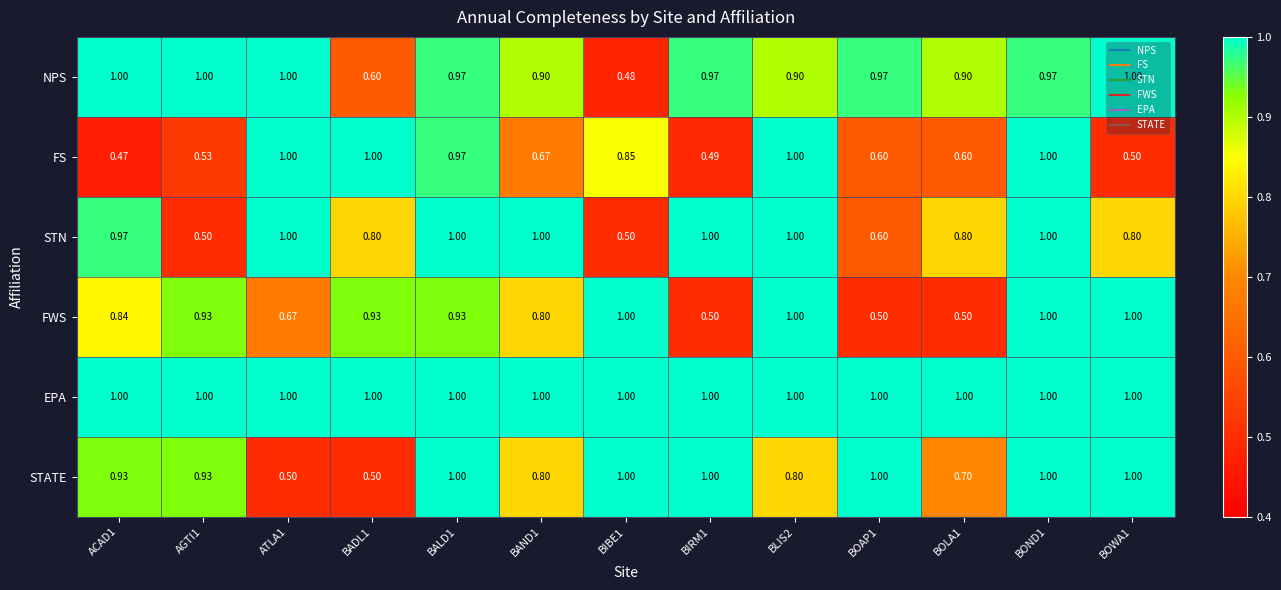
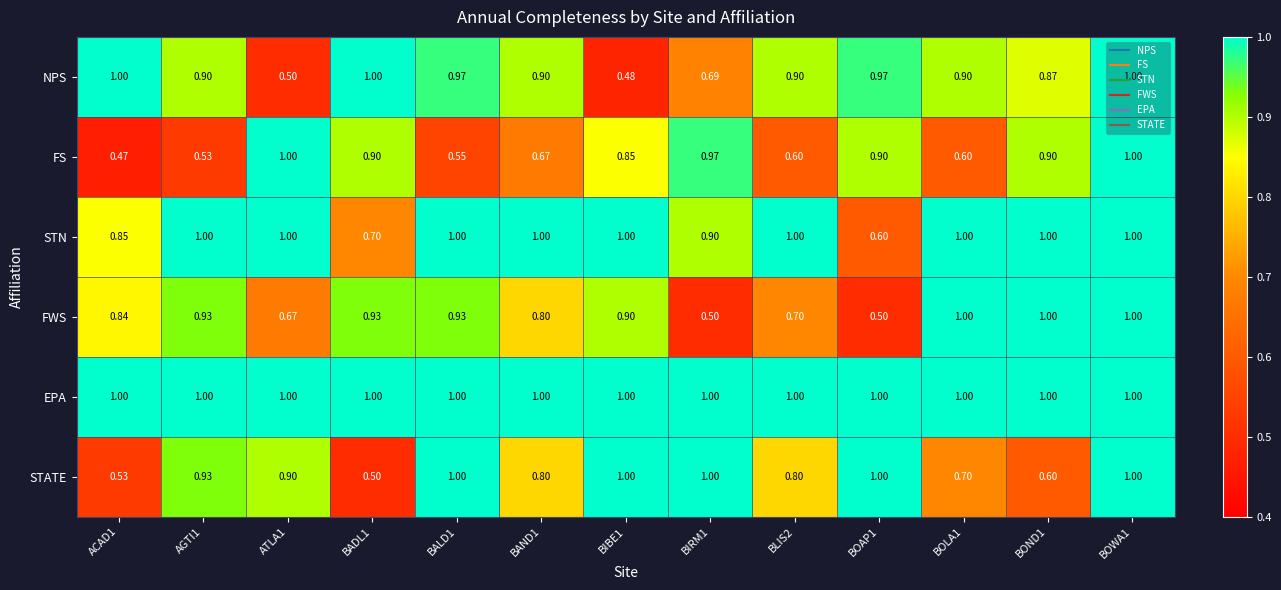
NPS, AGTI1: 1.00 -> 0.90
NPS, ATLA1: 1.00 -> 0.50
NPS, BADL1: 0.60 -> 1.00
NPS, BIRM1: 0.97 -> 0.69
NPS, BOND1: 0.97 -> 0.87
FS, BADL1: 1.00 -> 0.90
FS, BALD1: 0.97 -> 0.55
FS, BIRM1: 0.49 -> 0.97
FS, BLIS2: 1.00 -> 0.60
FS, BOAP1: 0.60 -> 0.90
FS, BOND1: 1.00 -> 0.90
FS, BOWA1: 0.50 -> 1.00
STN, ACAD1: 0.97 -> 0.85
STN, AGTI1: 0.50 -> 1.00
STN, BADL1: 0.80 -> 0.70
STN, BIBE1: 0.50 -> 1.00
STN, BIRM1: 1.00 -> 0.90
STN, BOLA1: 0.80 -> 1.00
STN, BOWA1: 0.80 -> 1.00
FWS, BIBE1: 1.00 -> 0.90
FWS, BLIS2: 1.00 -> 0.70
FWS, BOLA1: 0.50 -> 1.00
STATE, ACAD1: 0.93 -> 0.53
STATE, ATLA1: 0.50 -> 0.90
STATE, BOND1: 1.00 -> 0.60
